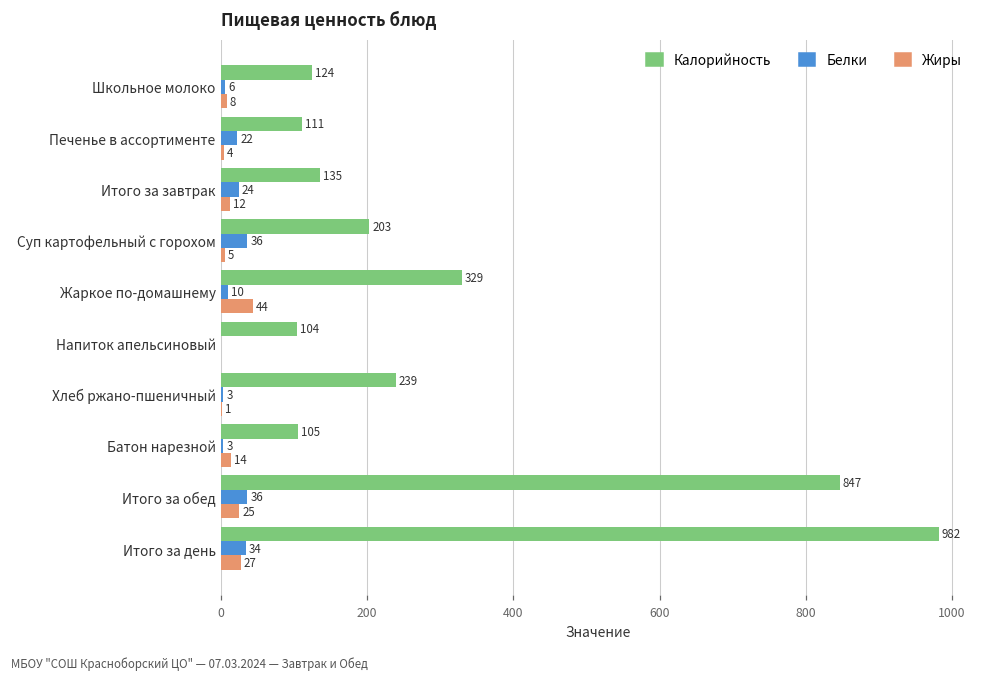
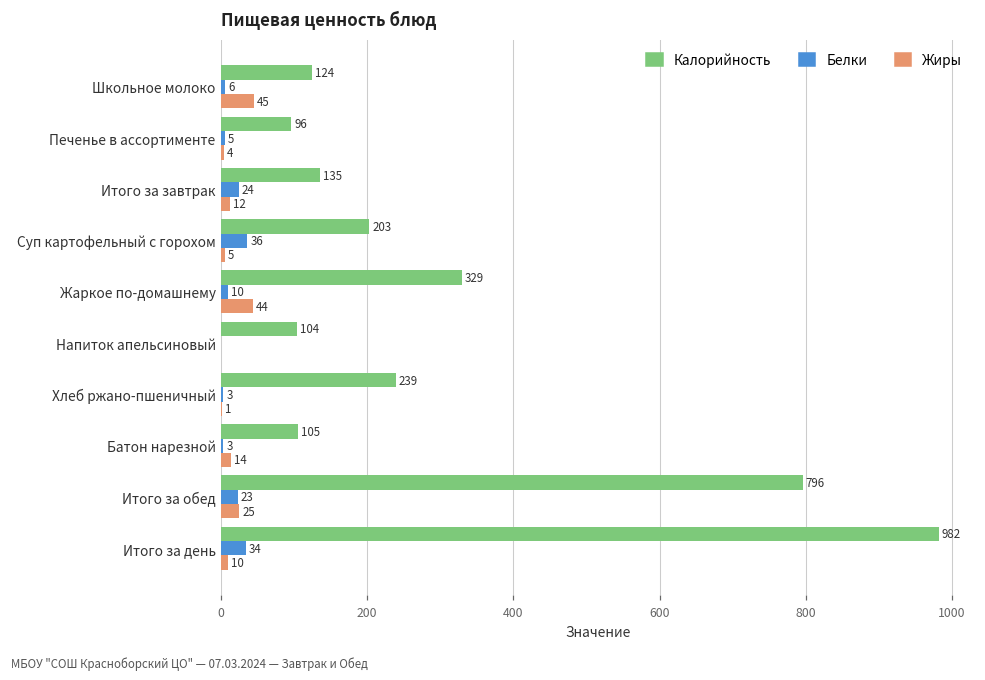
Жиры, Школьное молоко: 8 -> 45
Калорийность, Печенье в ассортименте: 111 -> 96
Белки, Печенье в ассортименте: 22 -> 5
Калорийность, Итого за обед: 847 -> 796
Белки, Итого за обед: 36 -> 23
Жиры, Итого за день: 27 -> 10
